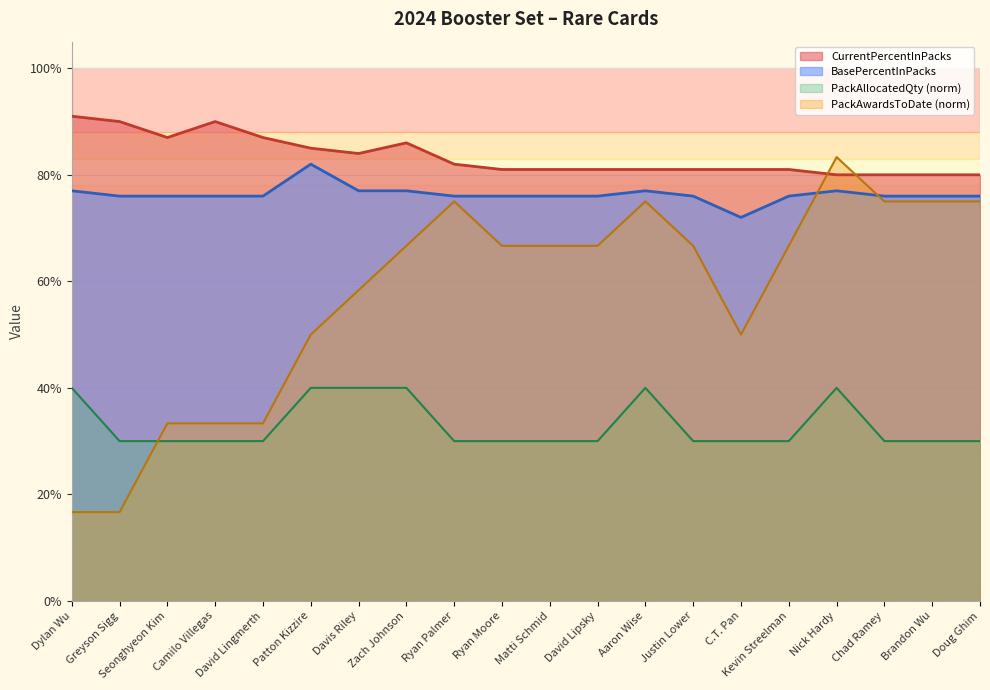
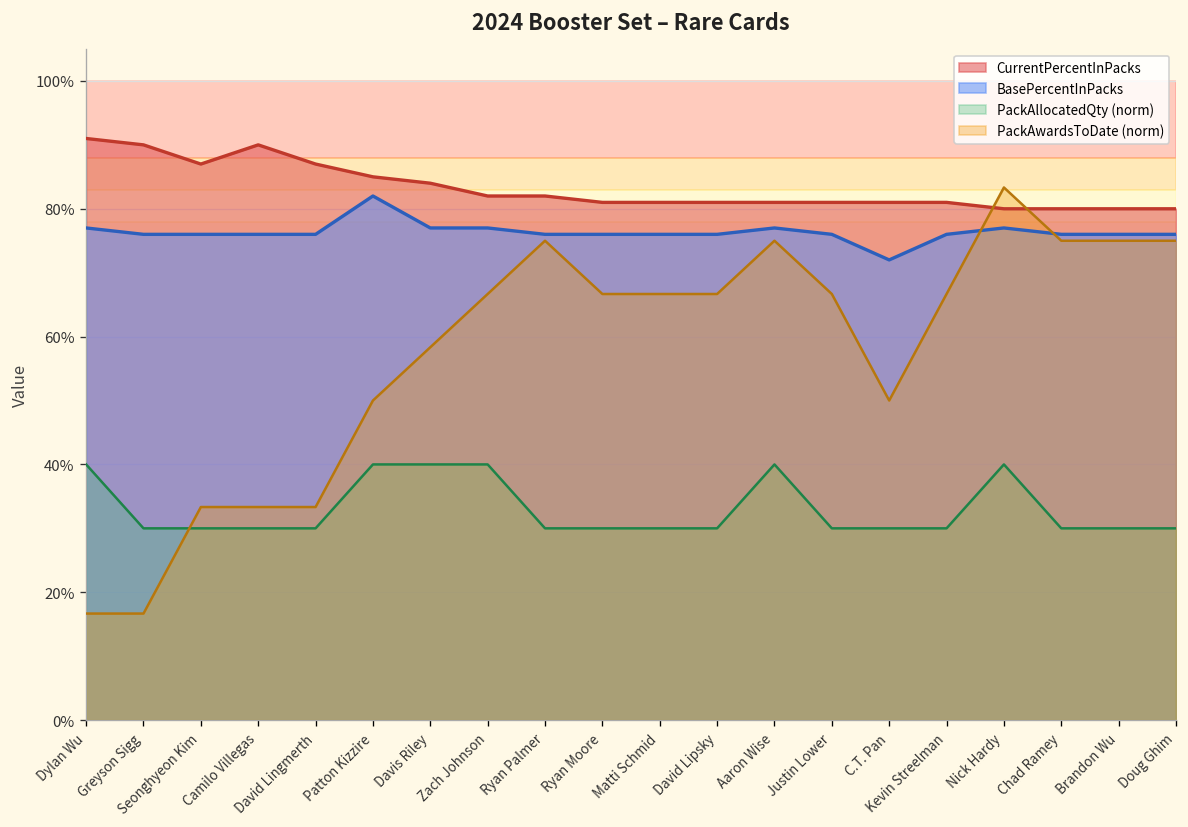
CurrentPercentInPacks, Zach Johnson: 86% -> 82%
